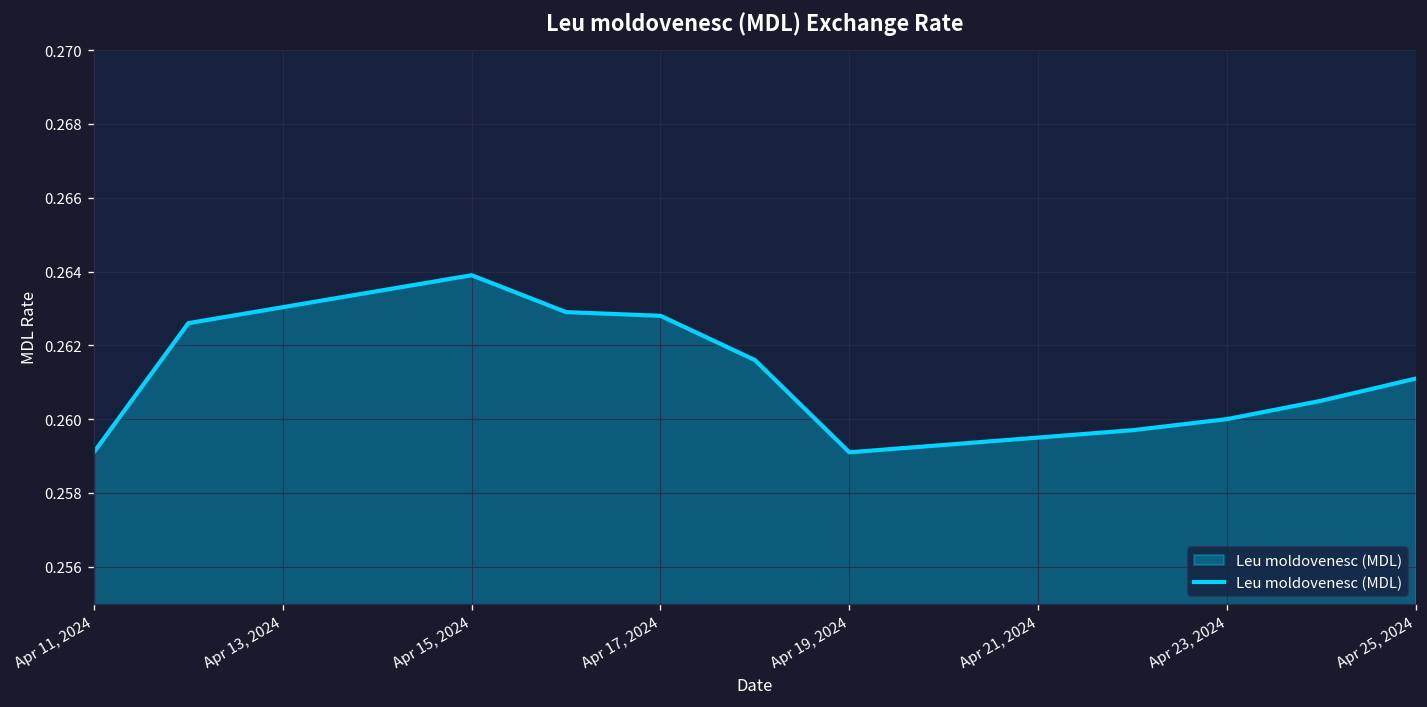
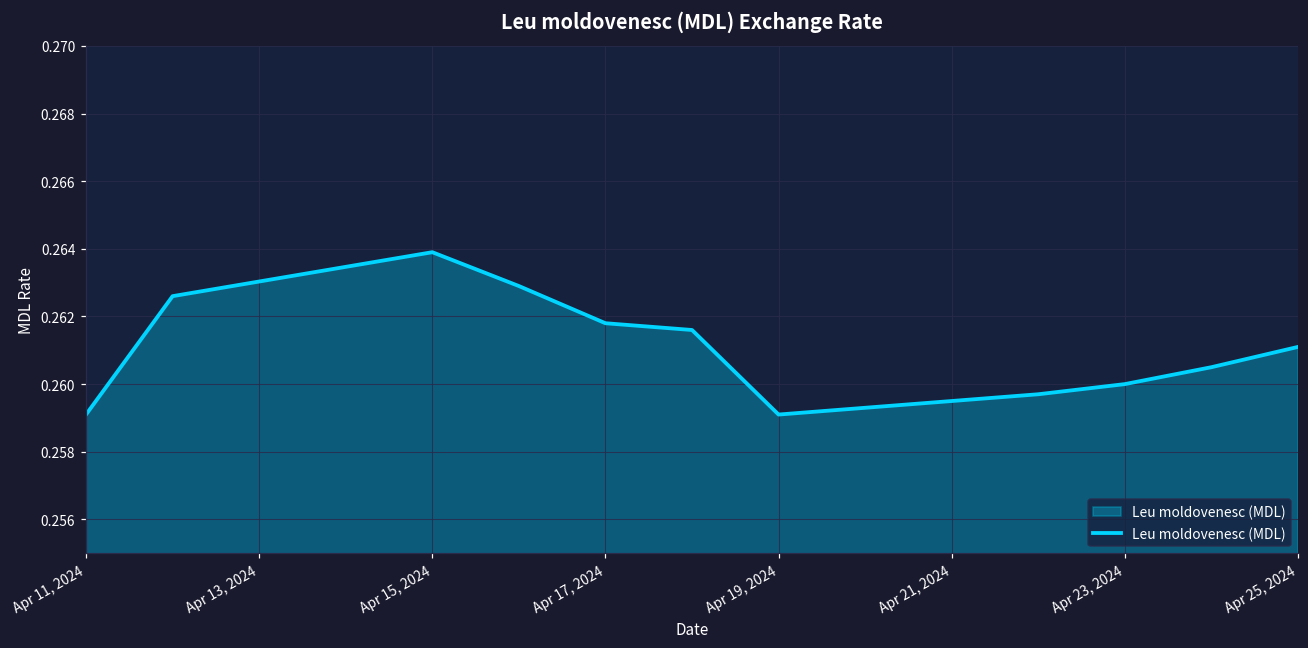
Apr 17, 2024: 0.2628 -> 0.2618
